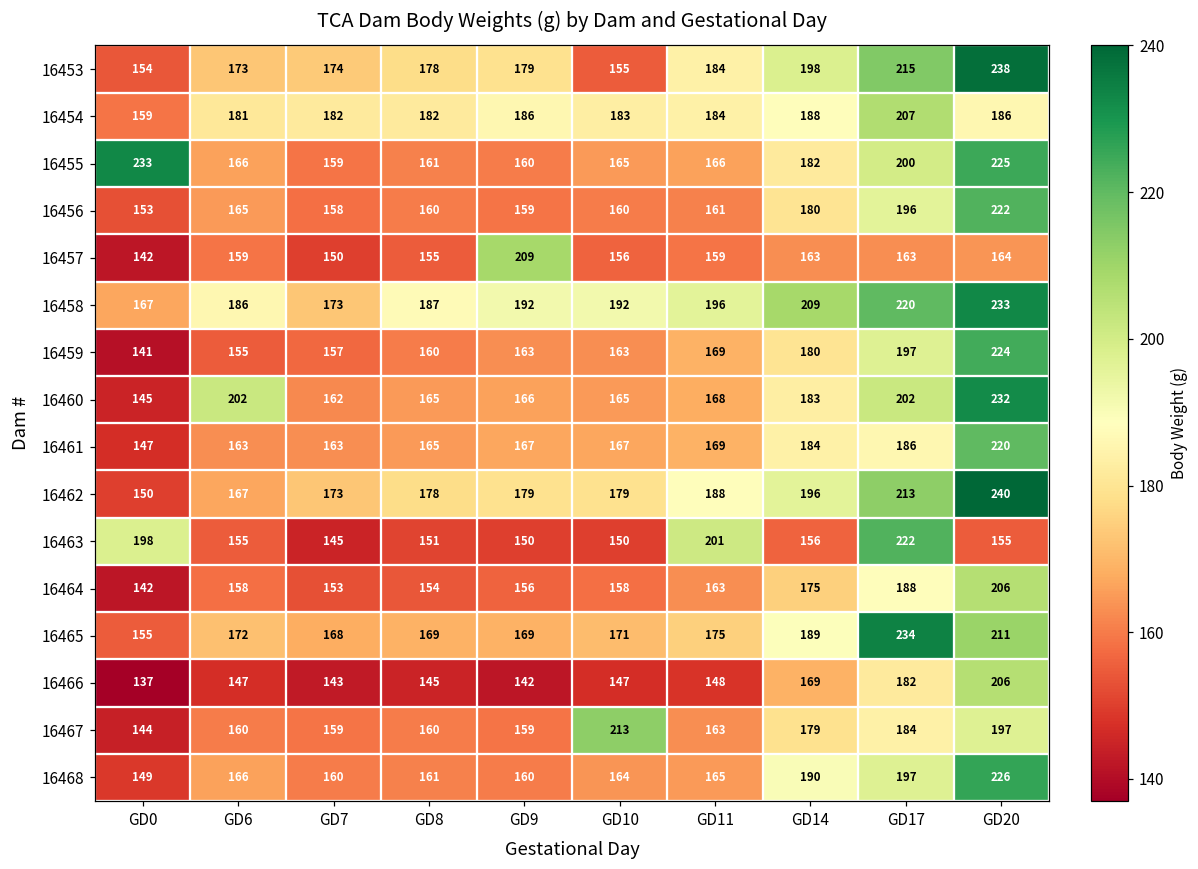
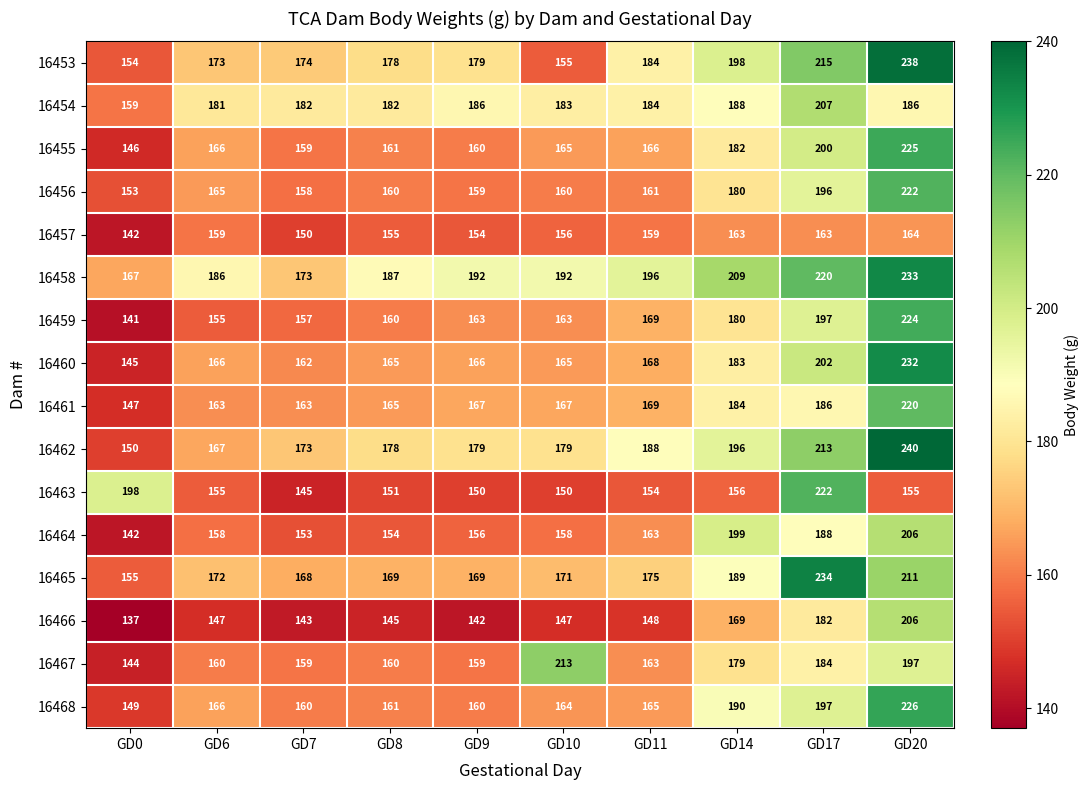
16455, GD0: 233 -> 146
16457, GD9: 209 -> 154
16460, GD6: 202 -> 166
16463, GD11: 201 -> 154
16464, GD14: 175 -> 199
